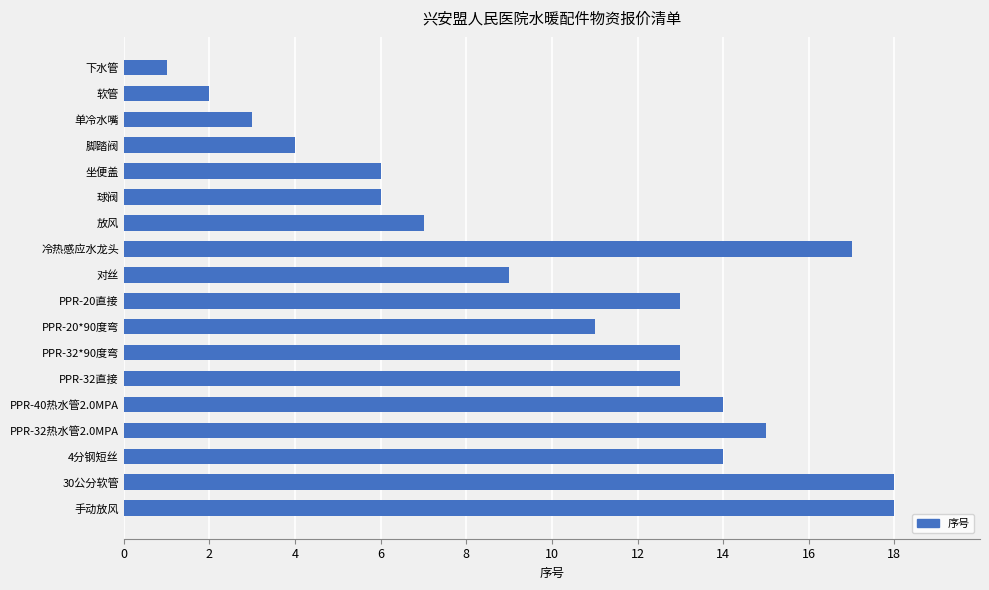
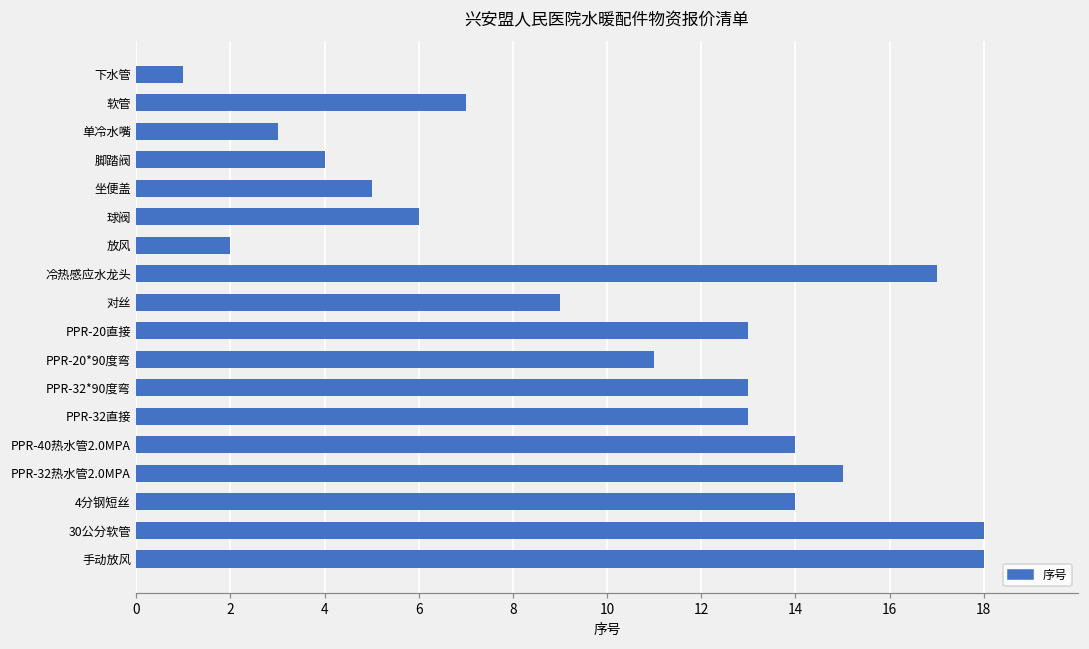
软管: 2 -> 7
坐便盖: 6 -> 5
放风: 7 -> 2
